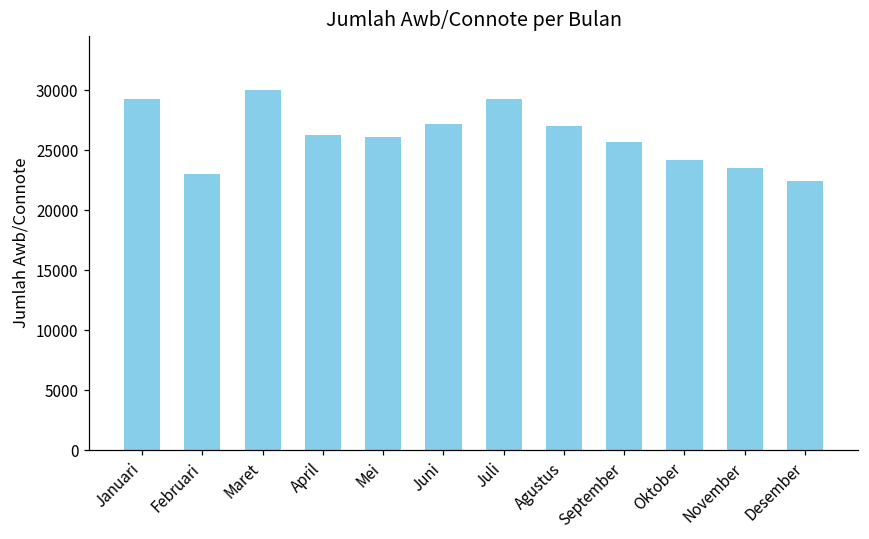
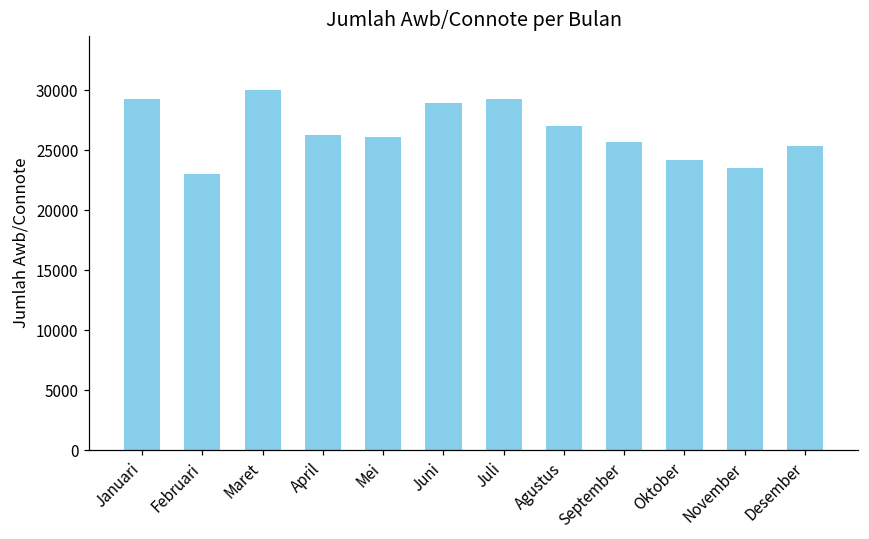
Juni: 27200 -> 28900
Desember: 22400 -> 25400
